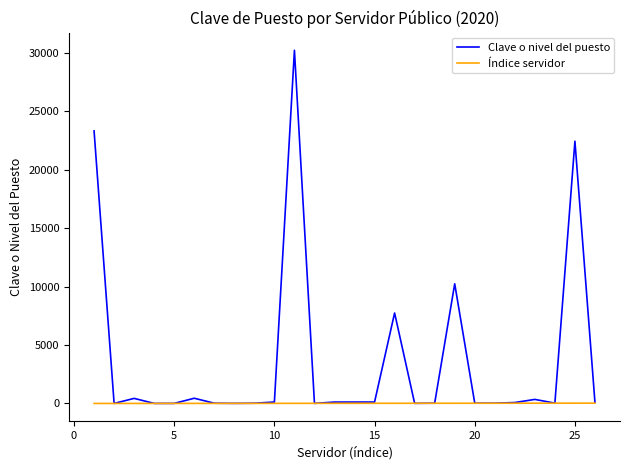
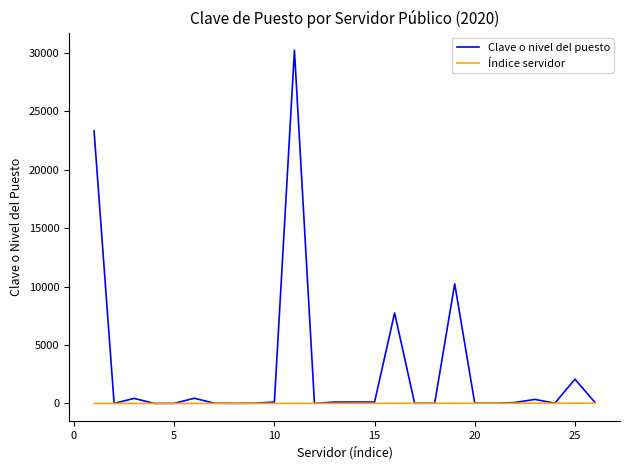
Clave o nivel del puesto, 25: 22400 -> 2100
